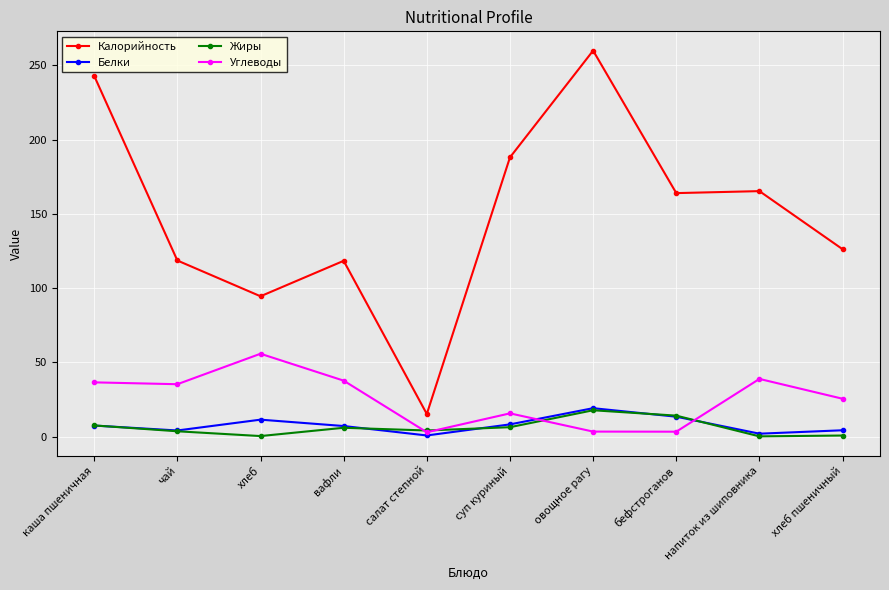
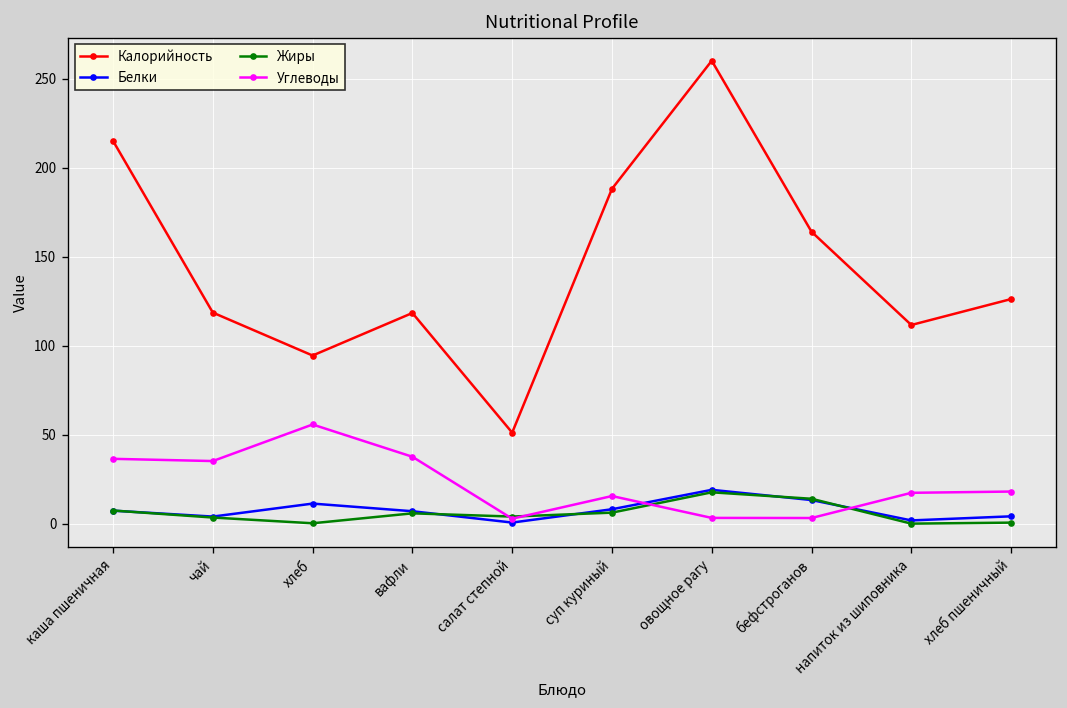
Калорийность, каша пшеничная: 243 -> 215
Калорийность, салат степной: 15 -> 51
Калорийность, напиток из шиповника: 165 -> 112
Углеводы, напиток из шиповника: 39 -> 17
Углеводы, хлеб пшеничный: 25 -> 18
